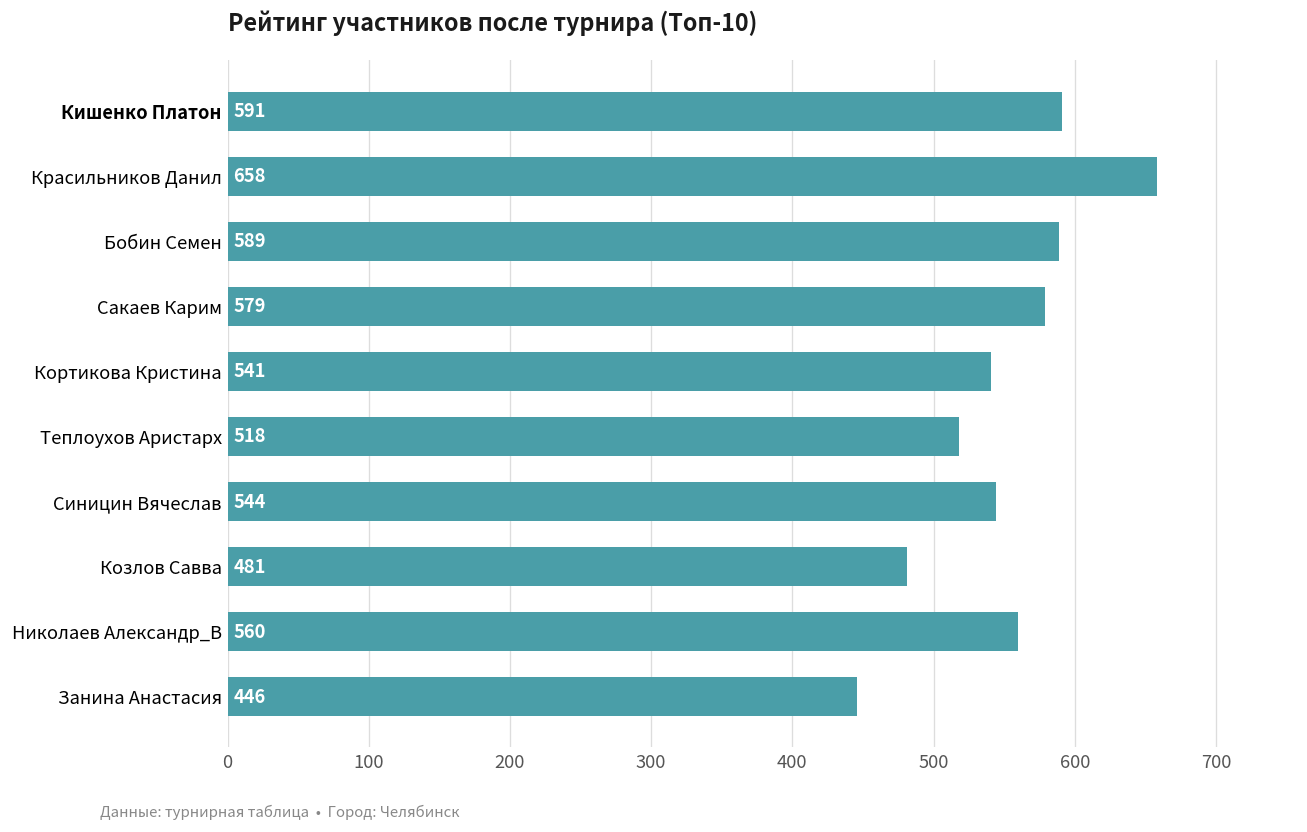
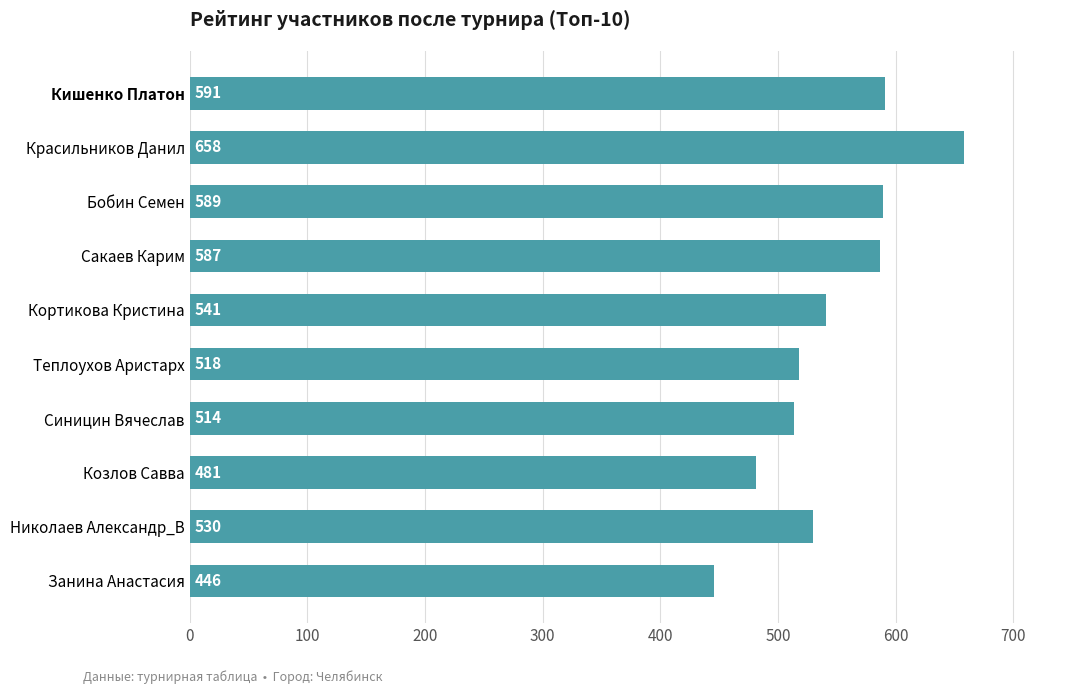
Сакаев Карим: 579 -> 587
Синицин Вячеслав: 544 -> 514
Николаев Александр_В: 560 -> 530
